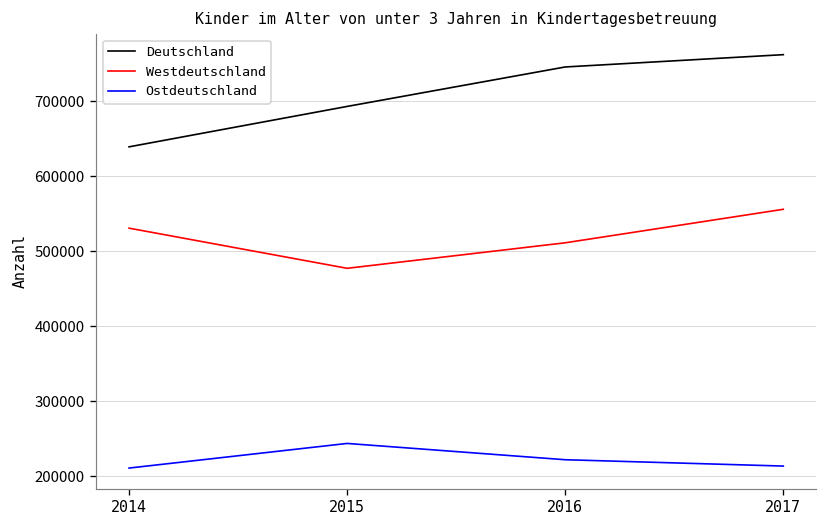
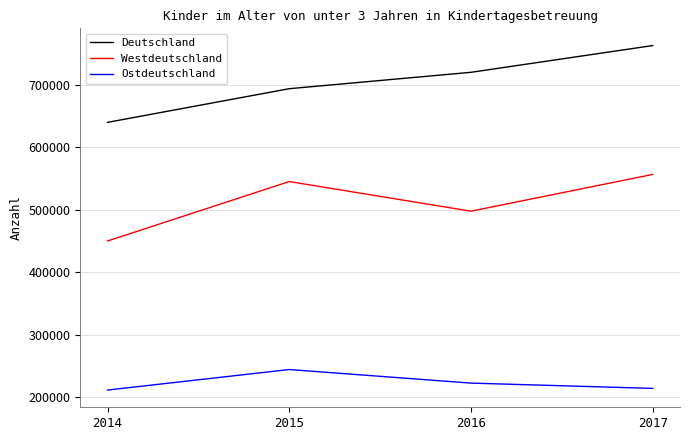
Westdeutschland, 2014: 530000 -> 450000
Westdeutschland, 2015: 480000 -> 540000
Deutschland, 2016: 750000 -> 720000
Westdeutschland, 2016: 510000 -> 500000
